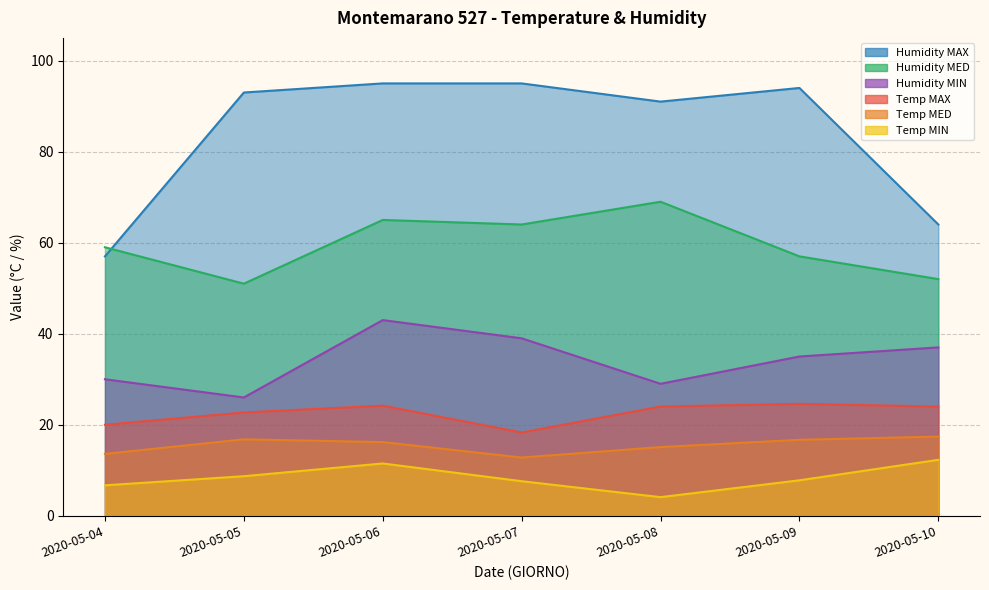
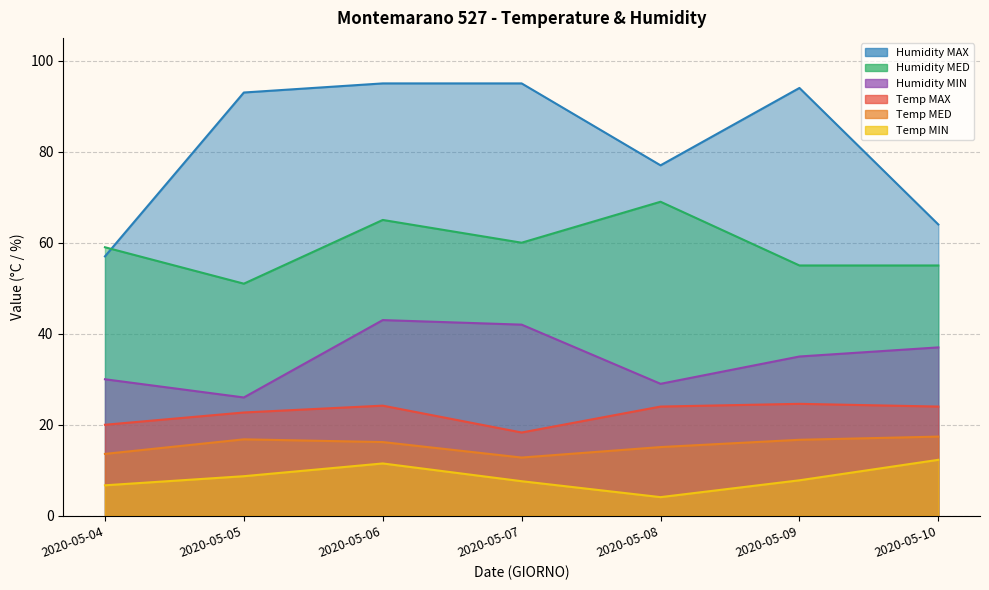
Humidity MED, 2020-05-07: 64 -> 60
Humidity MIN, 2020-05-07: 39 -> 42
Humidity MAX, 2020-05-08: 91 -> 77
Humidity MED, 2020-05-09: 57 -> 55
Humidity MED, 2020-05-10: 52 -> 55
